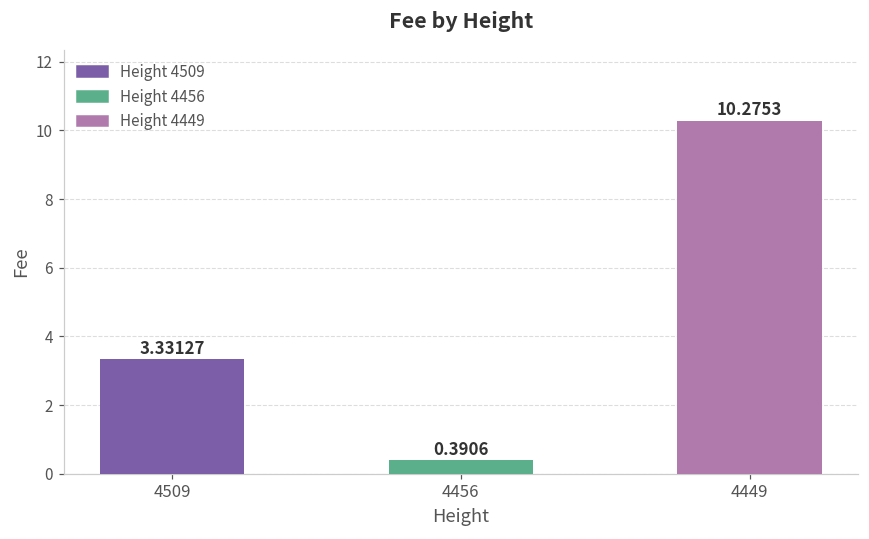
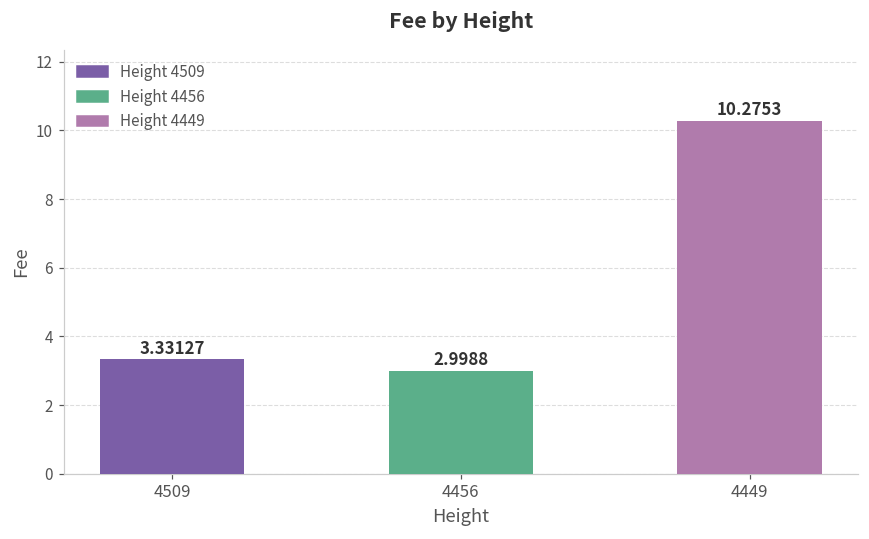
4456: 0.3906 -> 2.9988
